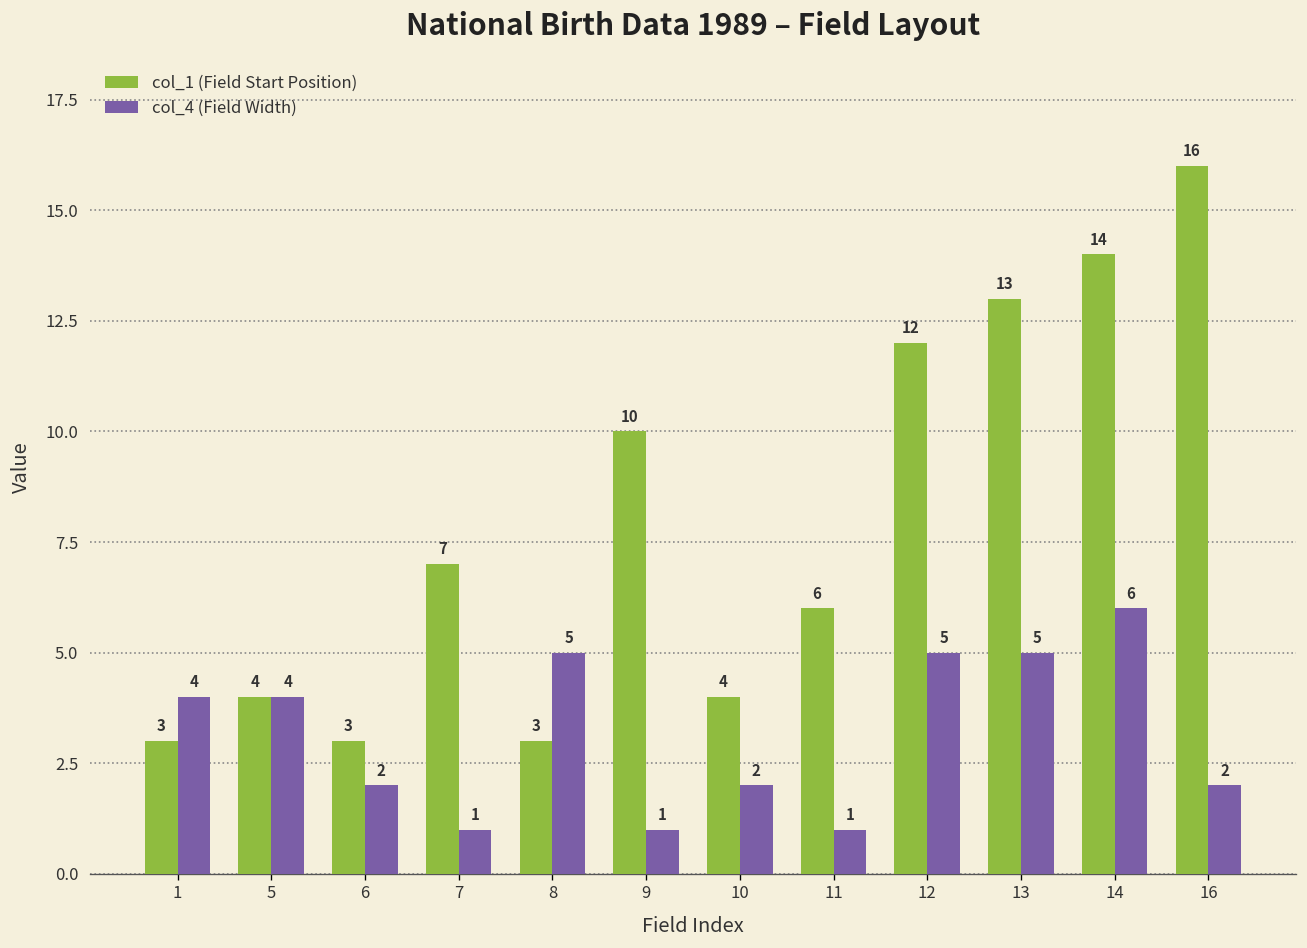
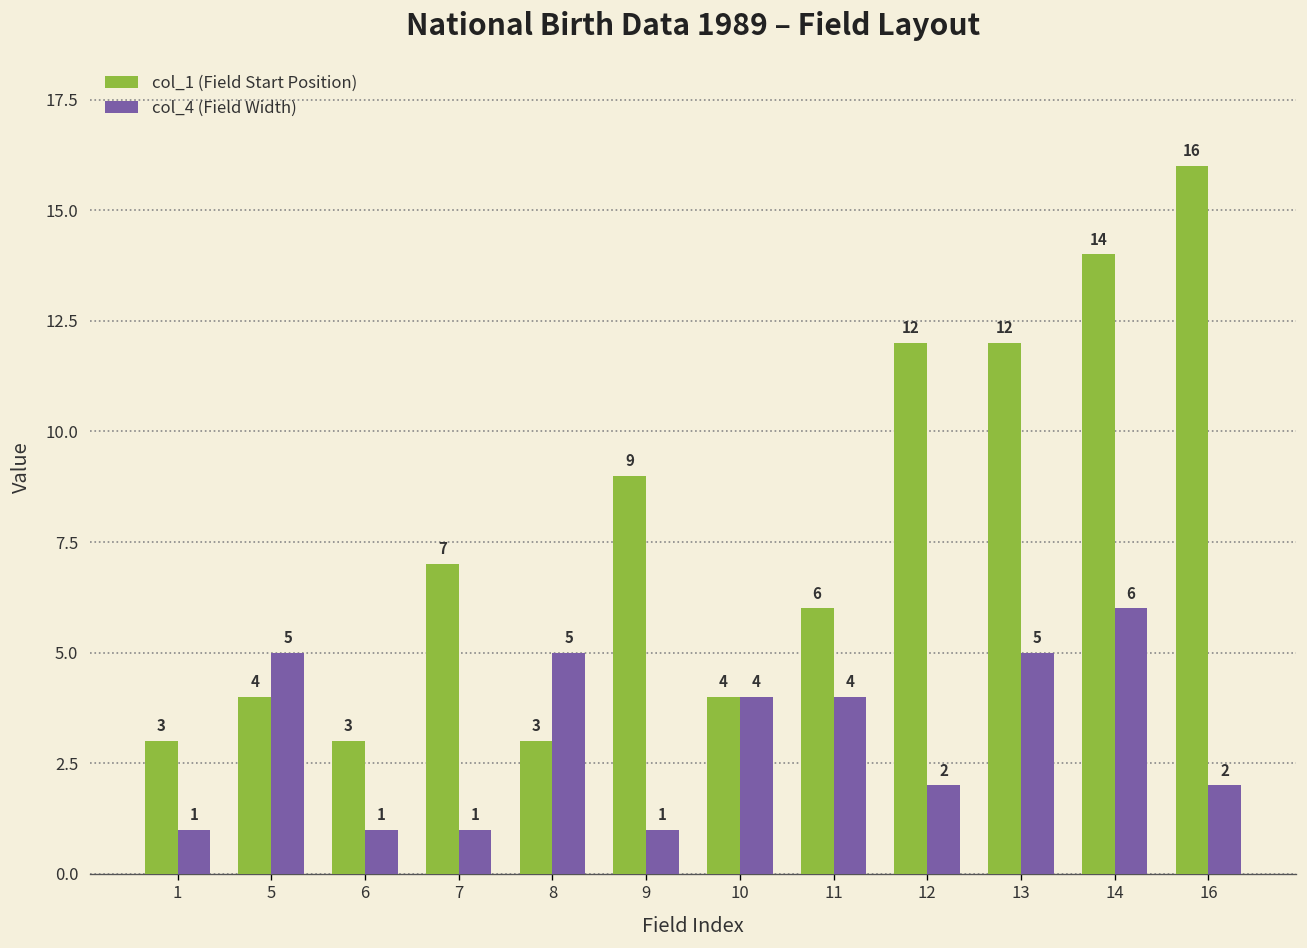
col_4 (Field Width), 1: 4 -> 1
col_4 (Field Width), 5: 4 -> 5
col_4 (Field Width), 6: 2 -> 1
col_1 (Field Start Position), 9: 10 -> 9
col_4 (Field Width), 10: 2 -> 4
col_4 (Field Width), 11: 1 -> 4
col_4 (Field Width), 12: 5 -> 2
col_1 (Field Start Position), 13: 13 -> 12
